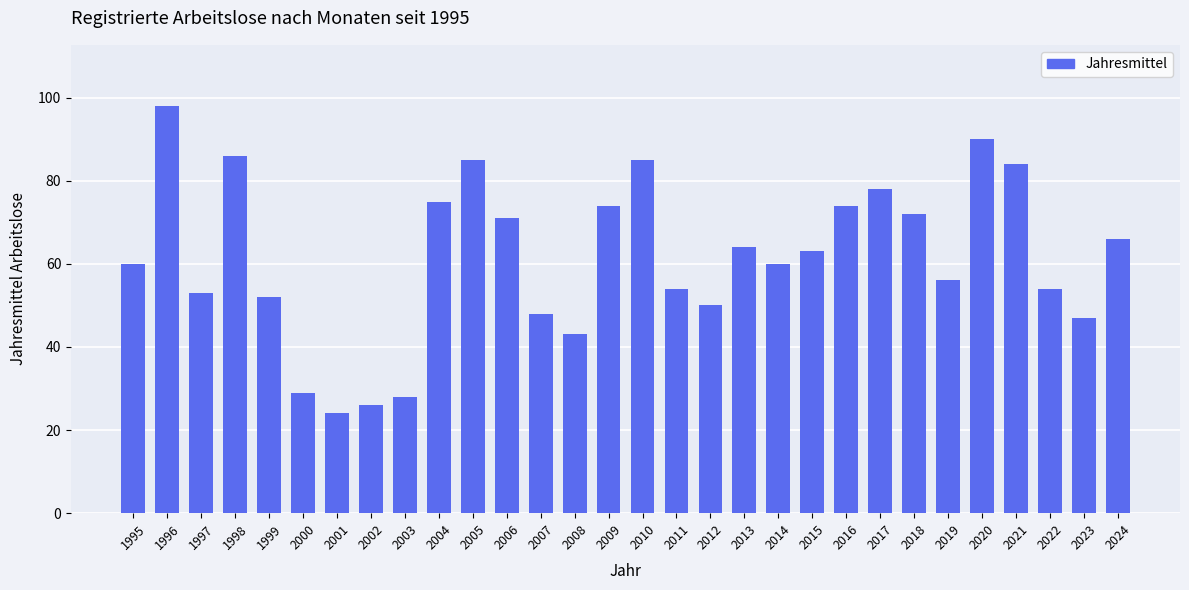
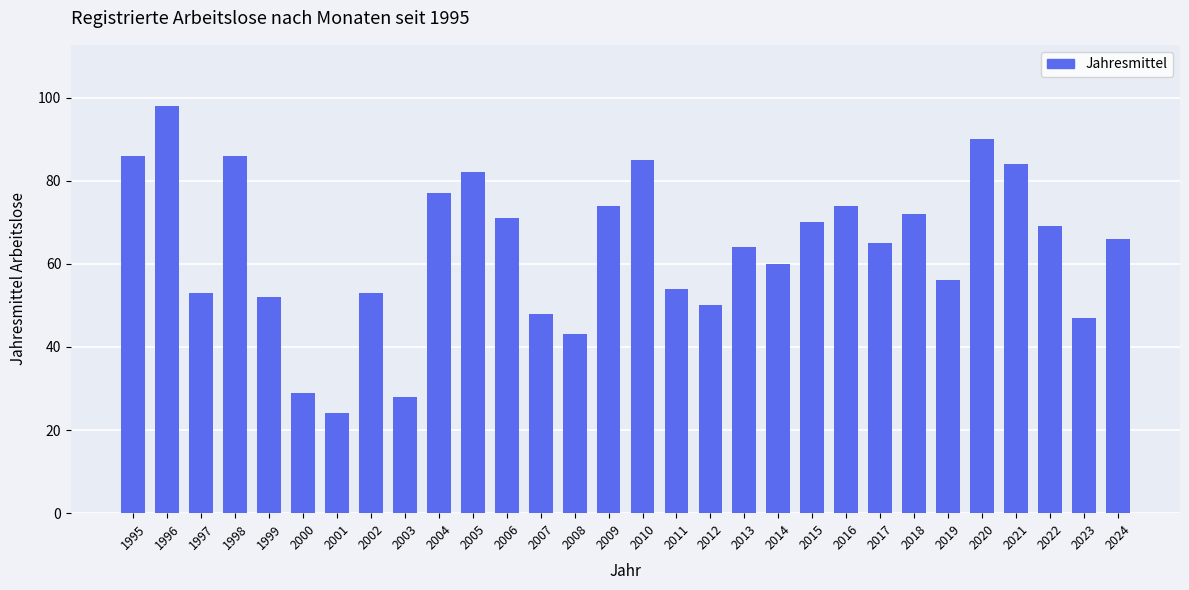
1995: 60 -> 86
2002: 26 -> 53
2004: 75 -> 77
2005: 85 -> 82
2015: 63 -> 70
2017: 78 -> 65
2022: 54 -> 69
